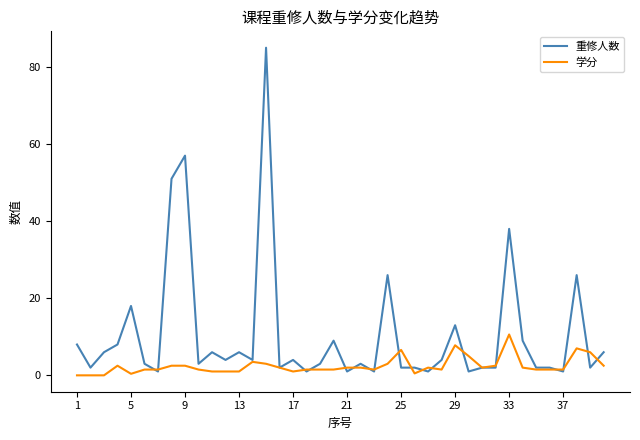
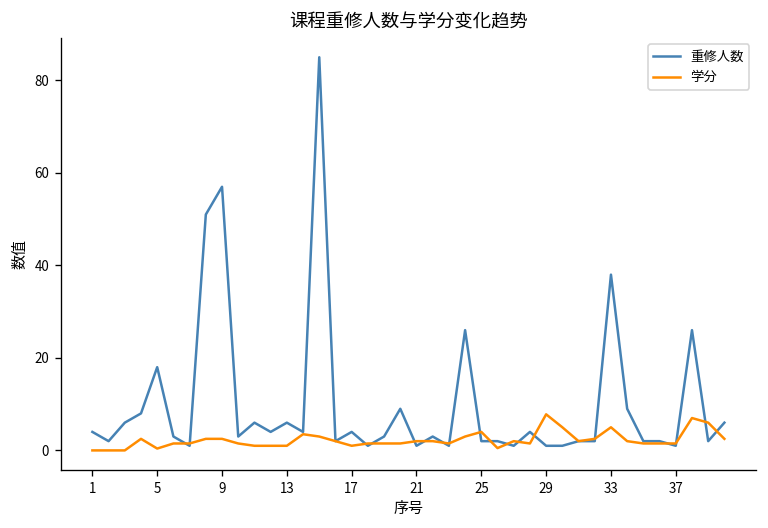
重修人数, 1: 8 -> 4
学分, 25: 7 -> 4
重修人数, 29: 13 -> 1
学分, 33: 11 -> 5
